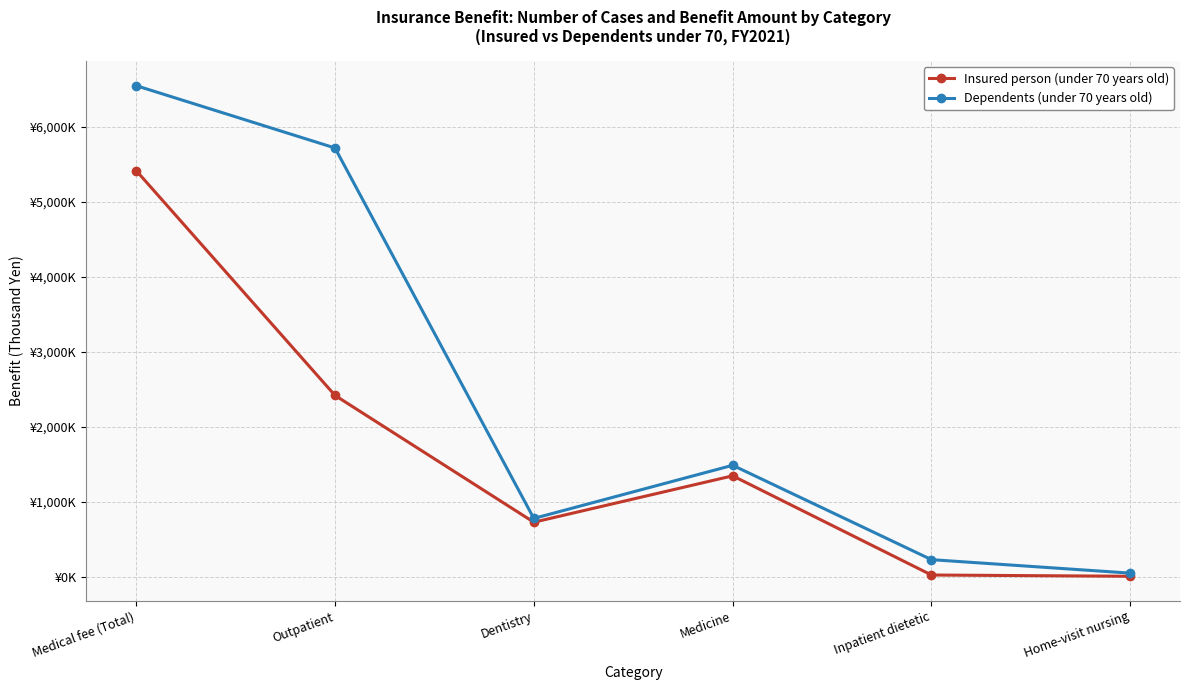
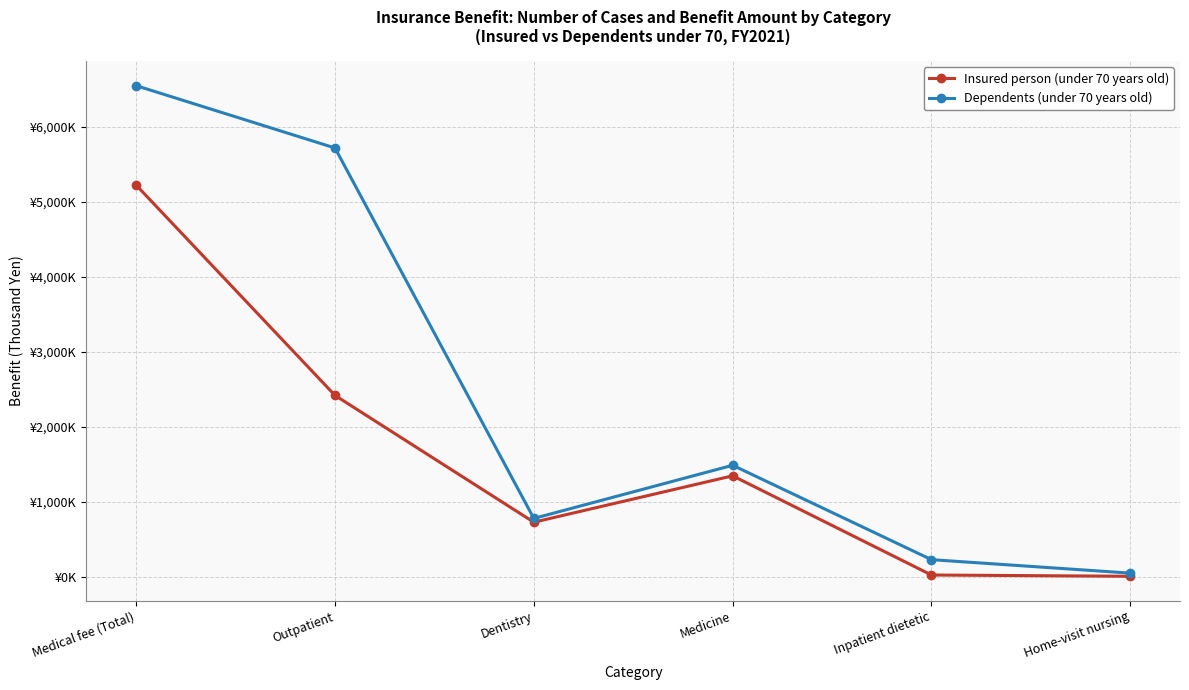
Insured person (under 70 years old), Medical fee (Total): ¥5,400,000 -> ¥5,200,000
